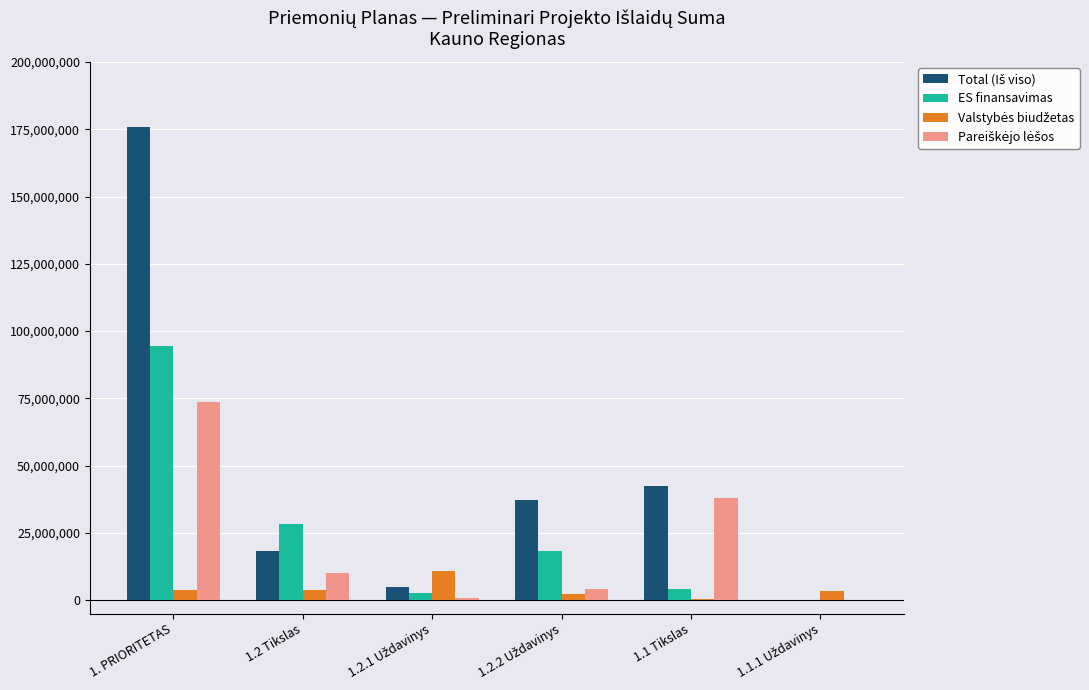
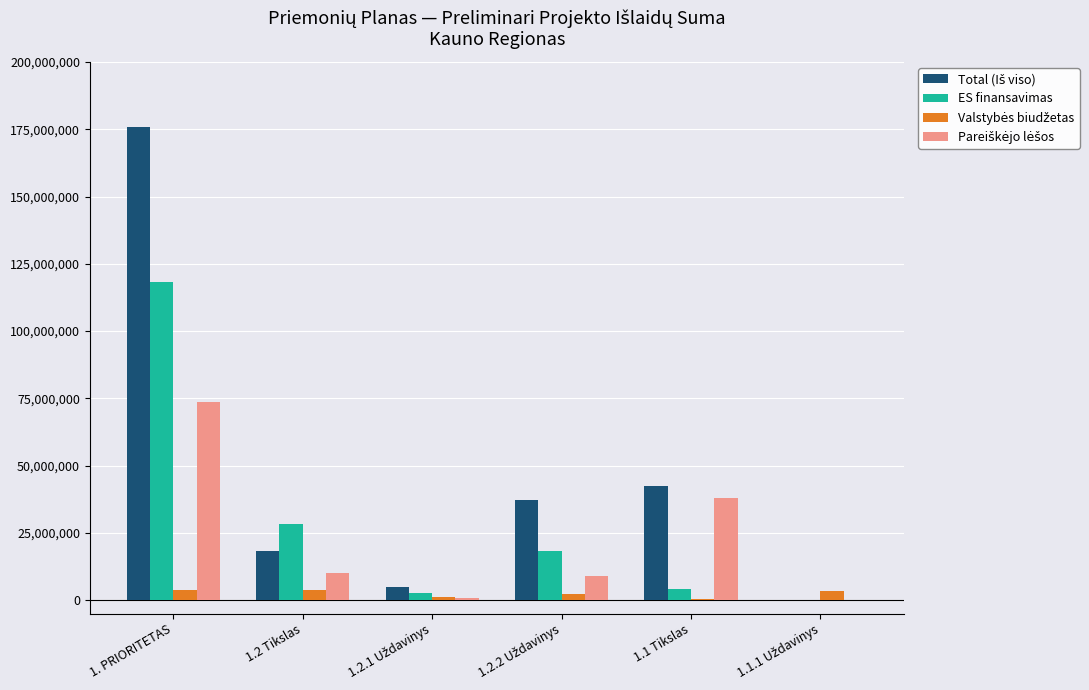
ES finansavimas, 1. PRIORITETAS: 94,000,000 -> 118,000,000
Valstybės biudžetas, 1.2.1 Uždavinys: 11,000,000 -> 1,000,000
Pareiškėjo lėšos, 1.2.2 Uždavinys: 4,000,000 -> 9,000,000
